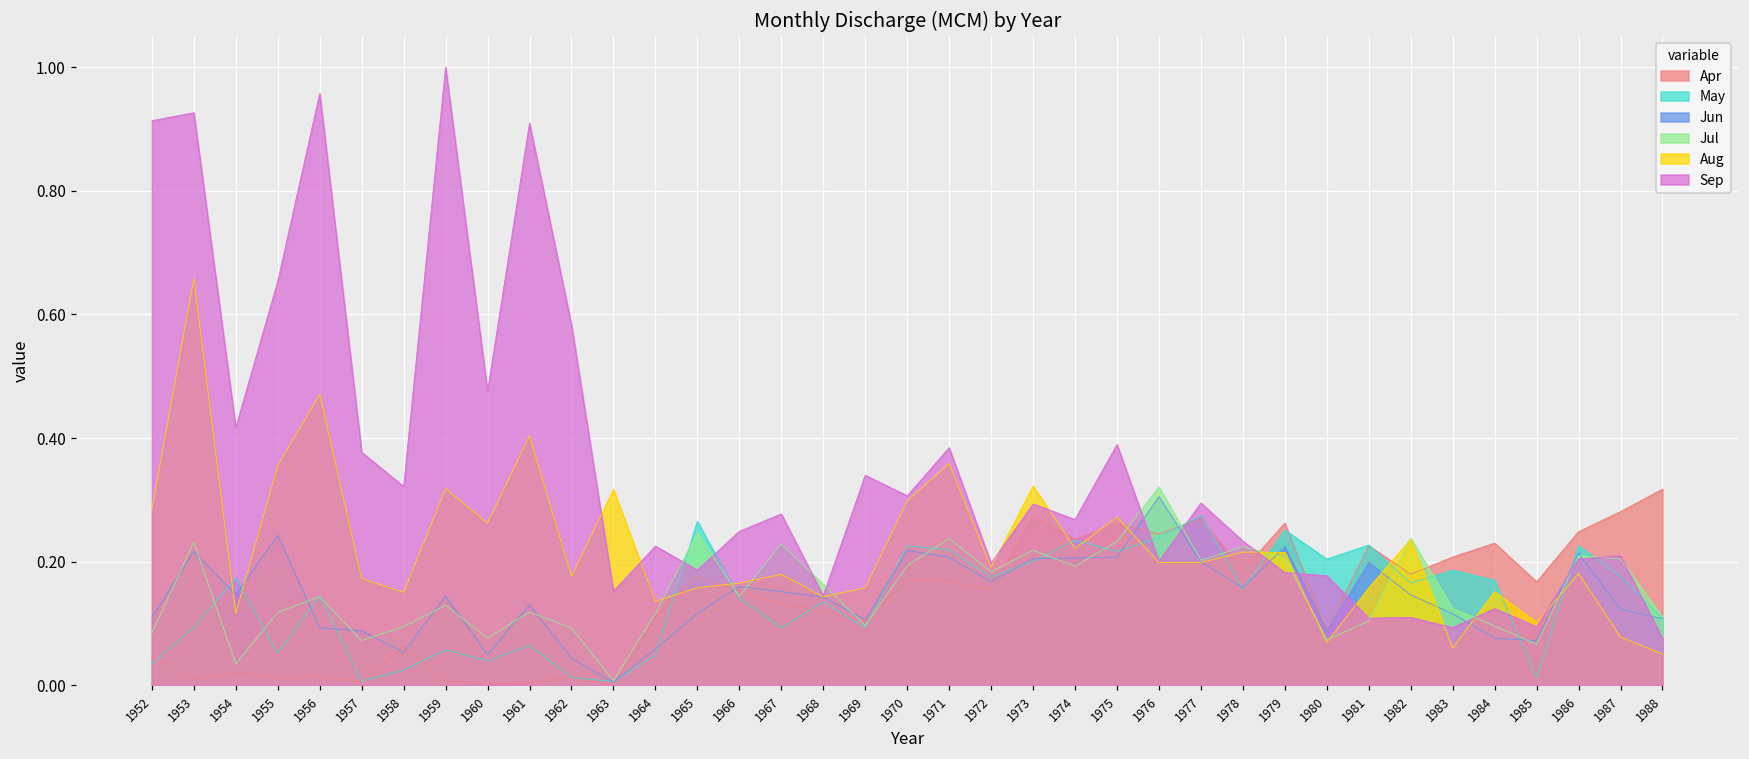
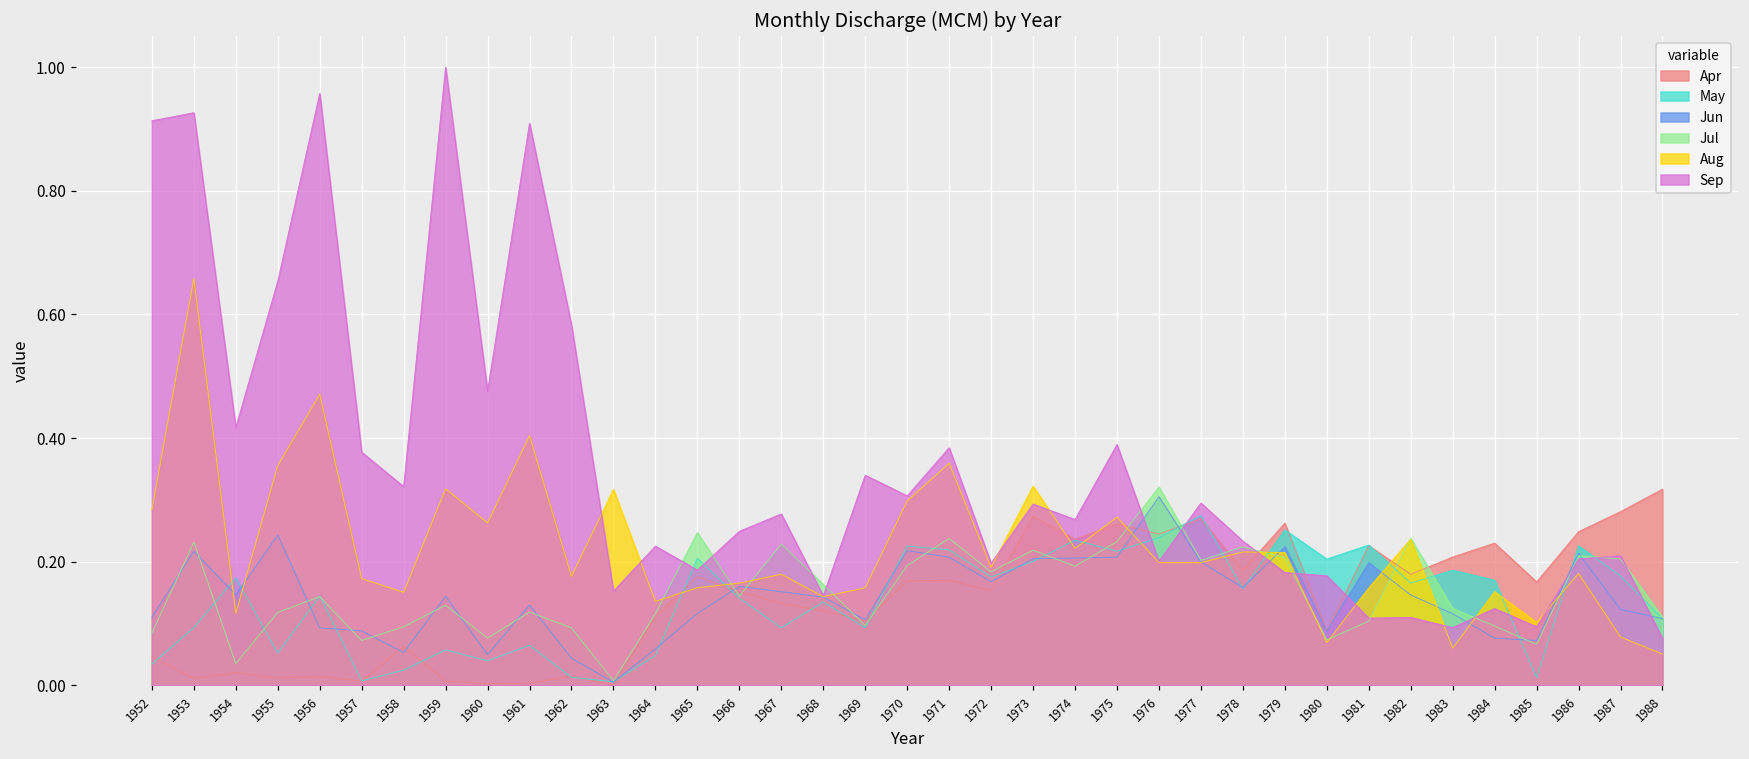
May, 1965: 0.27 -> 0.21
